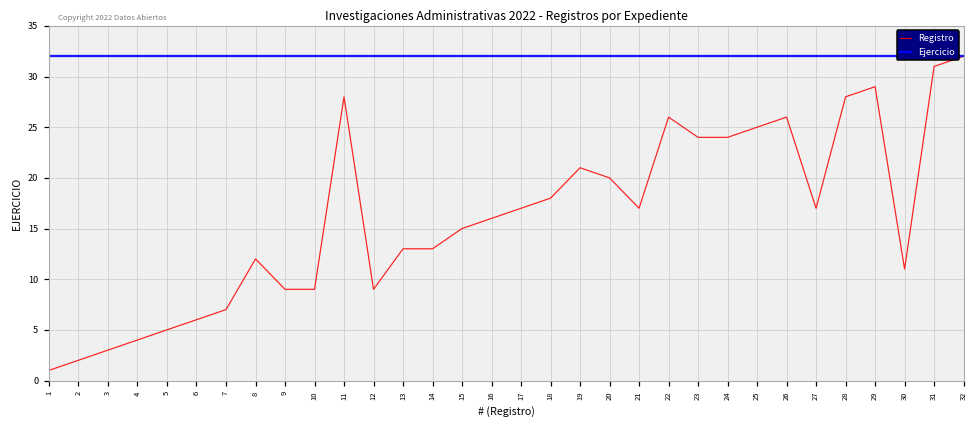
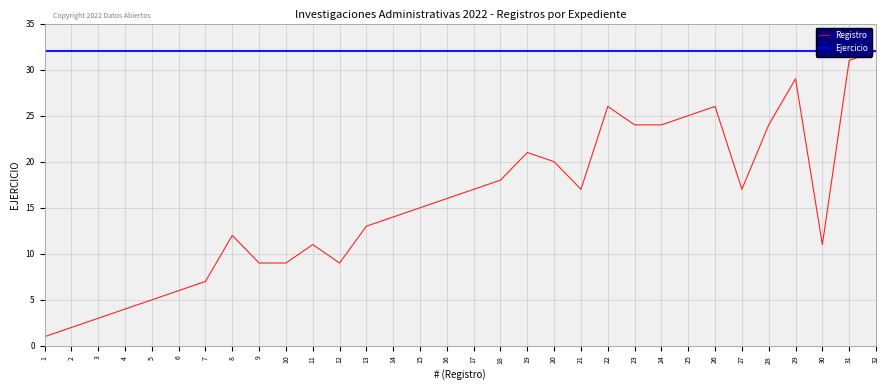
Registro, 11: 28 -> 11
Registro, 14: 13 -> 14
Registro, 28: 28 -> 24
